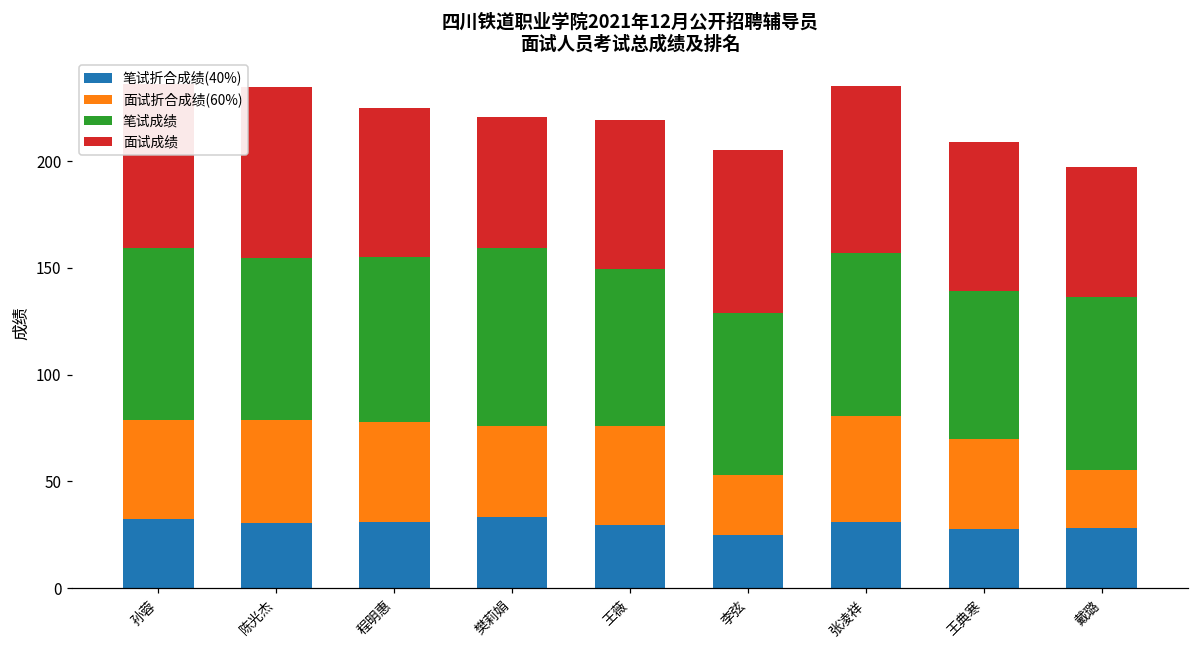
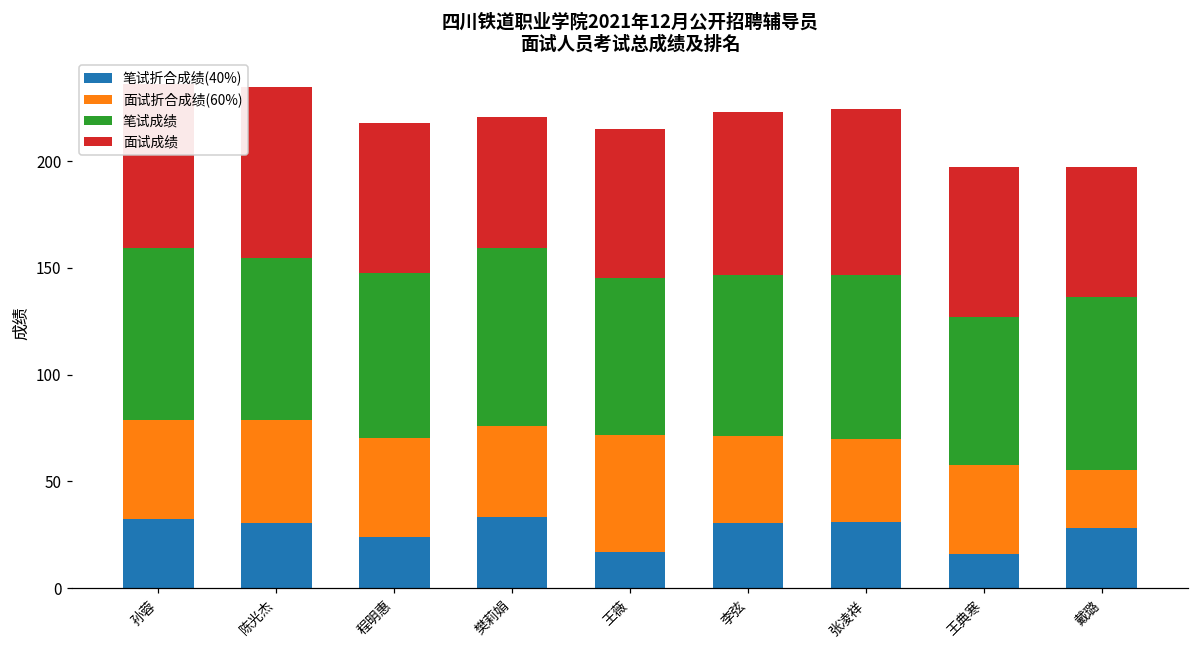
笔试折合成绩(40%), 程明惠: 31 -> 24
笔试折合成绩(40%), 王薇: 30 -> 17
面试折合成绩(60%), 王薇: 46 -> 55
笔试折合成绩(40%), 李弦: 25 -> 30
面试折合成绩(60%), 李弦: 28 -> 41
面试折合成绩(60%), 张凌祥: 50 -> 39
笔试折合成绩(40%), 王典寒: 28 -> 16
